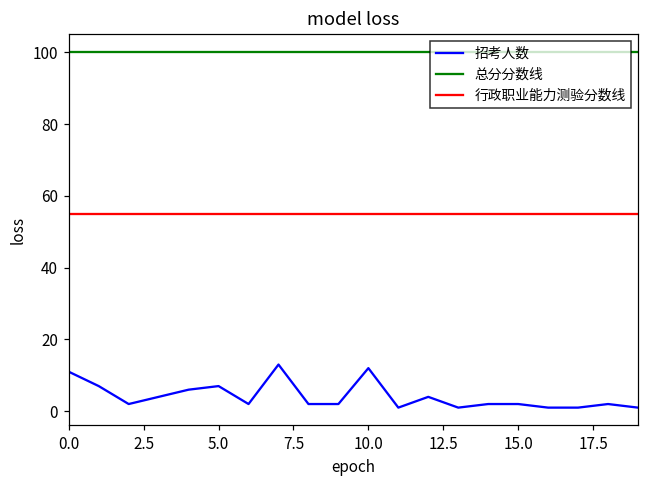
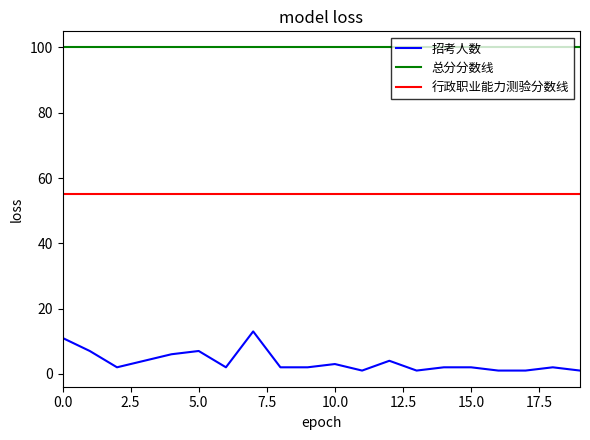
招考人数, 10.0: 12 -> 3
